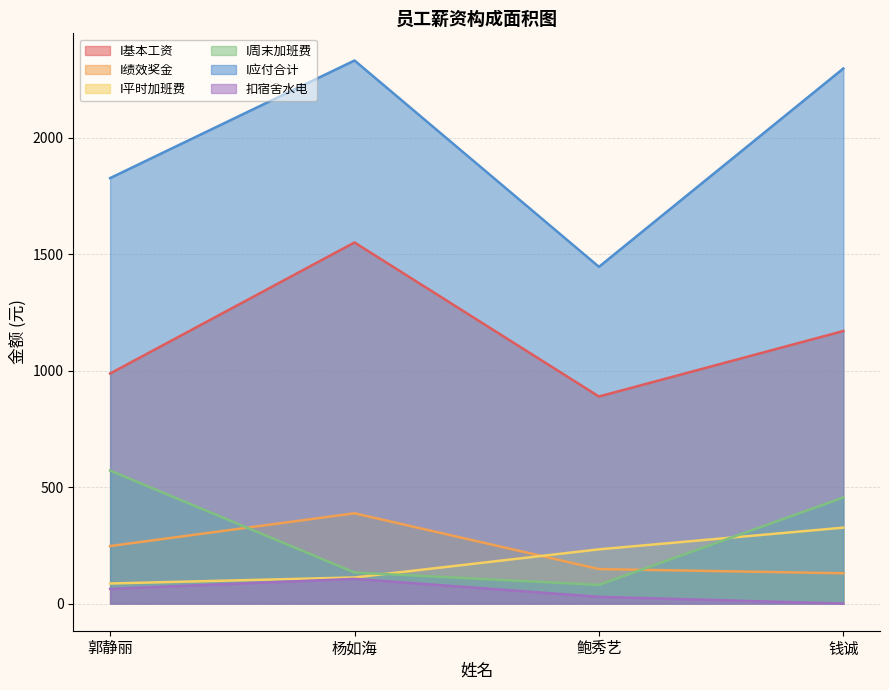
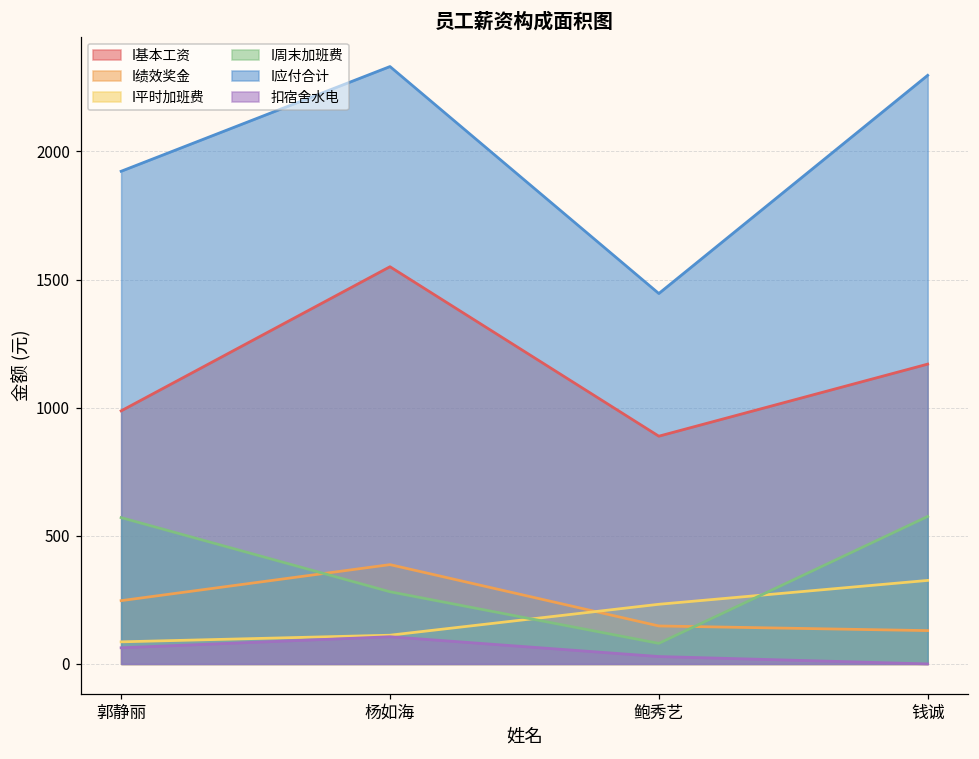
I应付合计, 郭静丽: 1830 -> 1920
I周末加班费, 杨如海: 130 -> 280
I周末加班费, 钱诚: 460 -> 580
